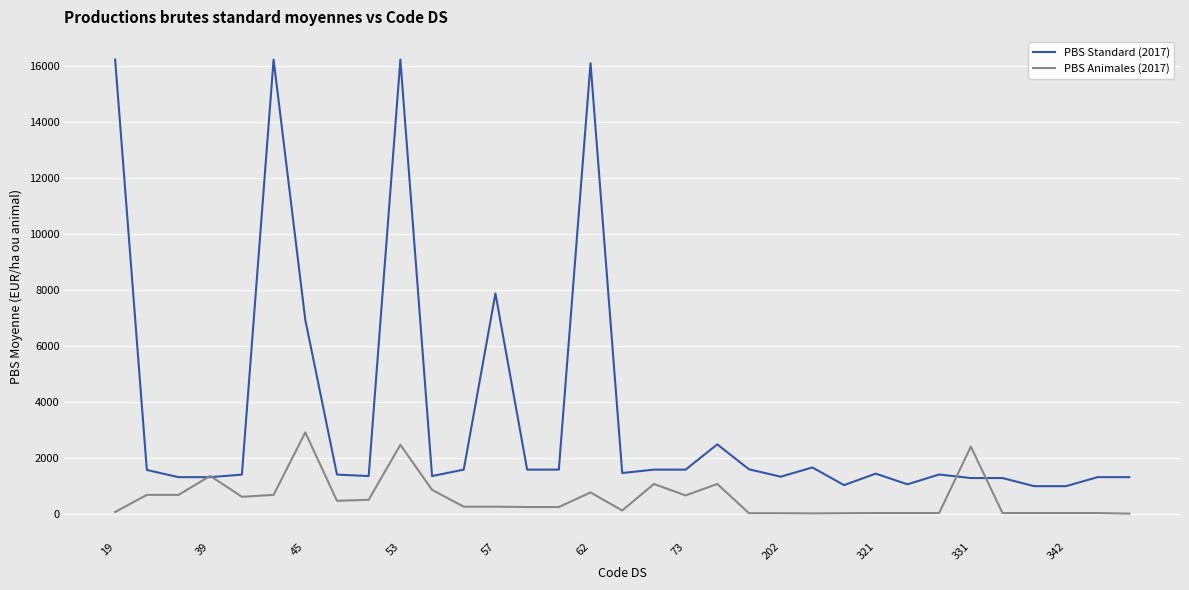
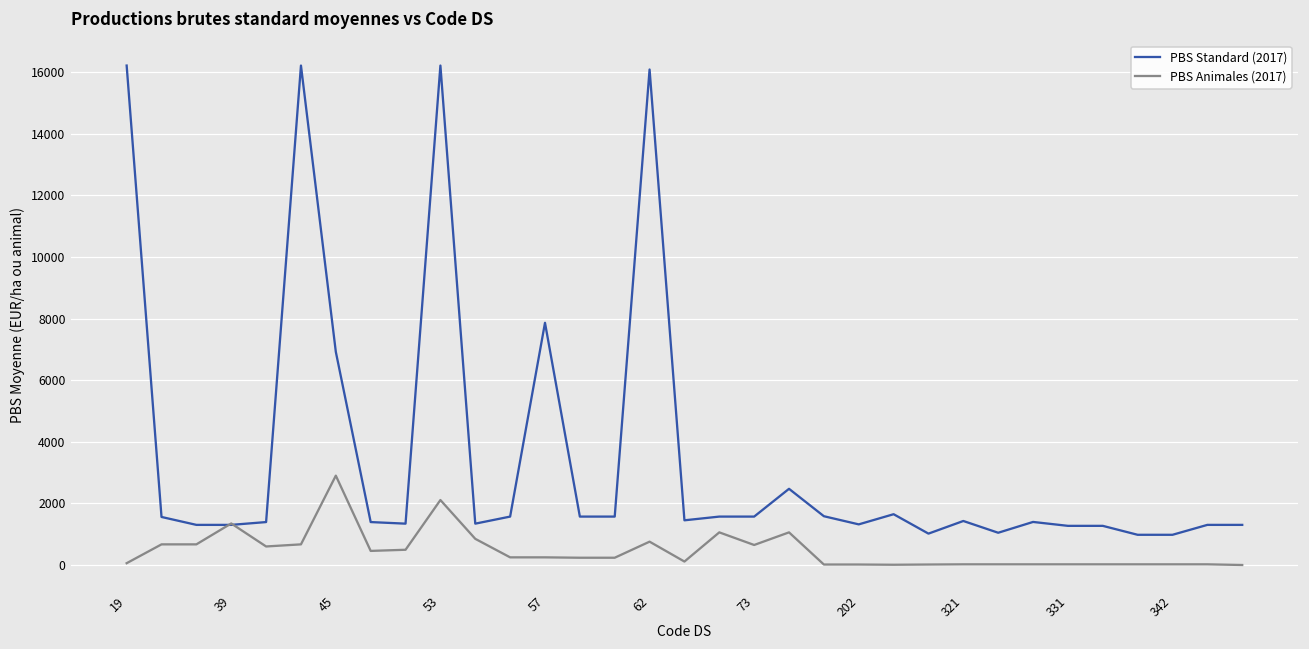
PBS Animales (2017), 53: 2500 -> 2100
PBS Animales (2017), 331: 2400 -> 0
